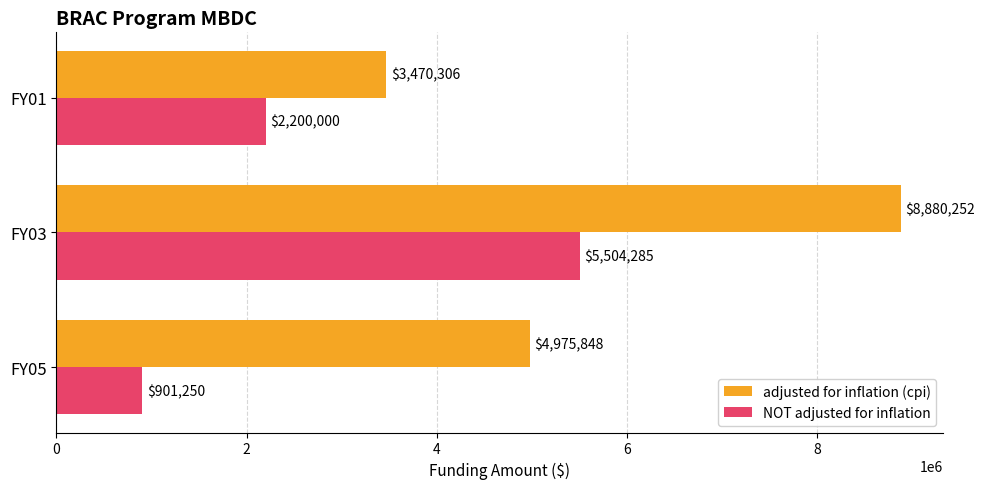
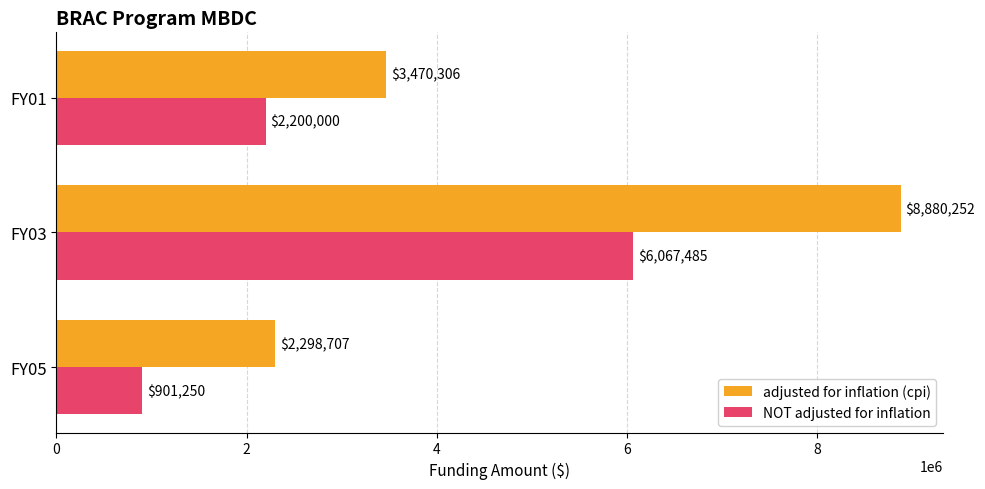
NOT adjusted for inflation, FY03: $5,504,285 -> $6,067,485
adjusted for inflation (cpi), FY05: $4,975,848 -> $2,298,707
